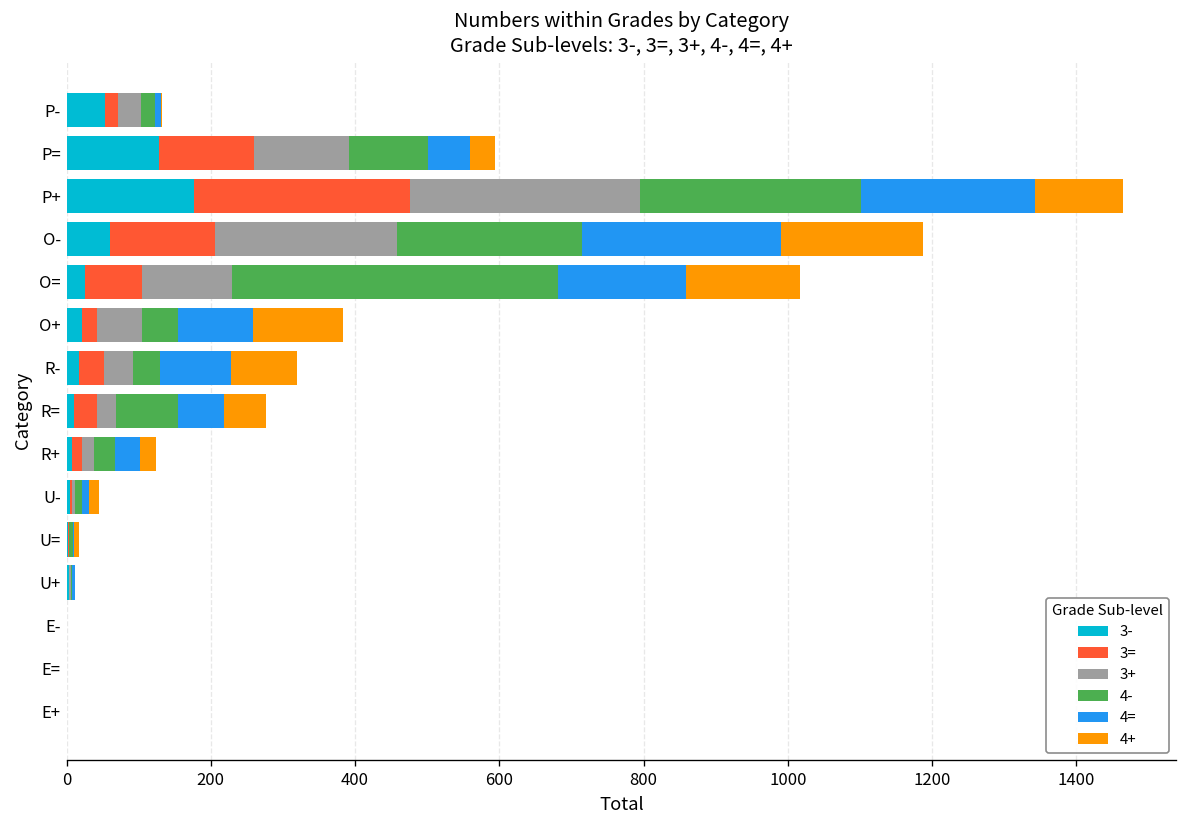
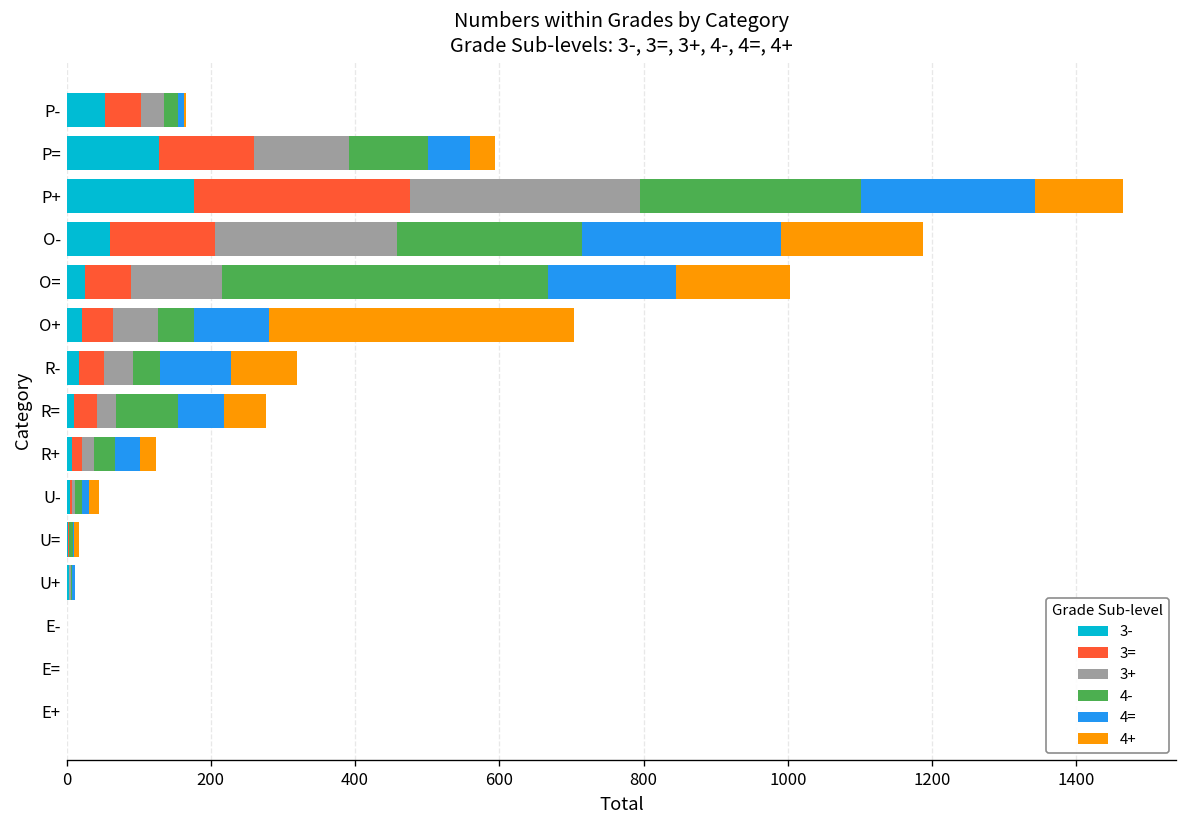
3=, P-: 20 -> 50
3=, O=: 80 -> 60
3=, O+: 20 -> 40
4+, O+: 130 -> 420
